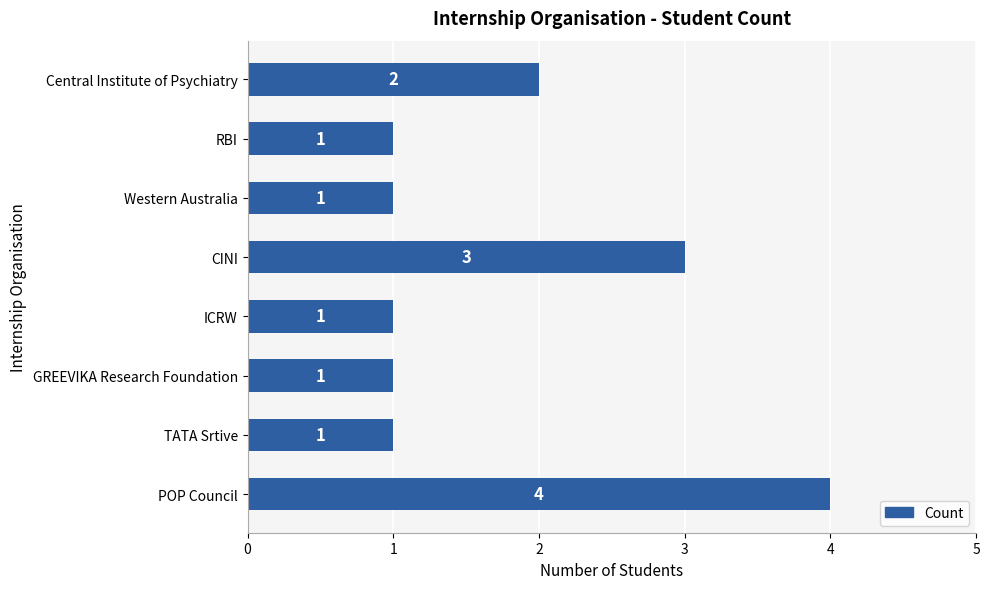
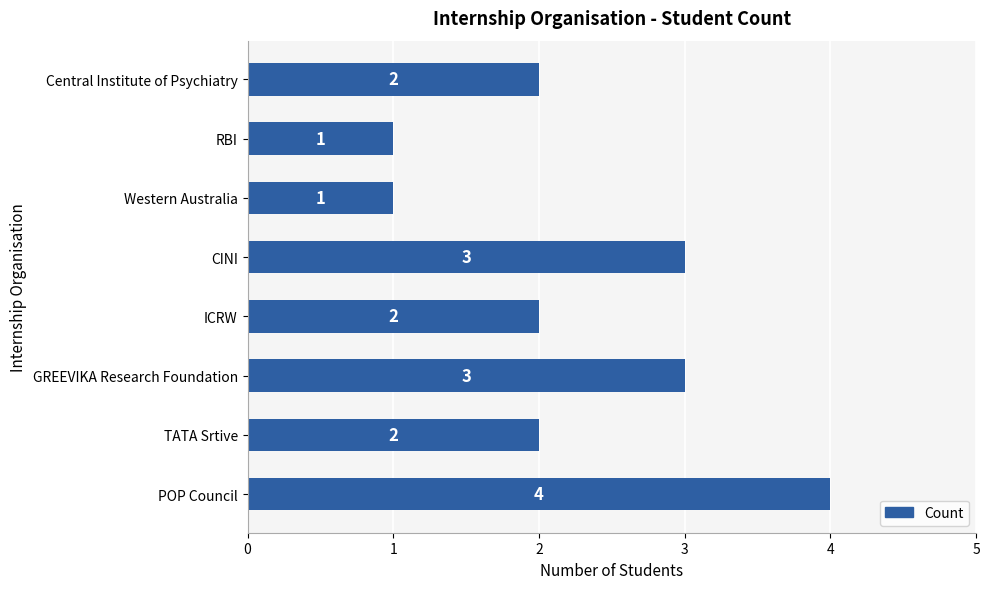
ICRW: 1 -> 2
GREEVIKA Research Foundation: 1 -> 3
TATA Srtive: 1 -> 2
